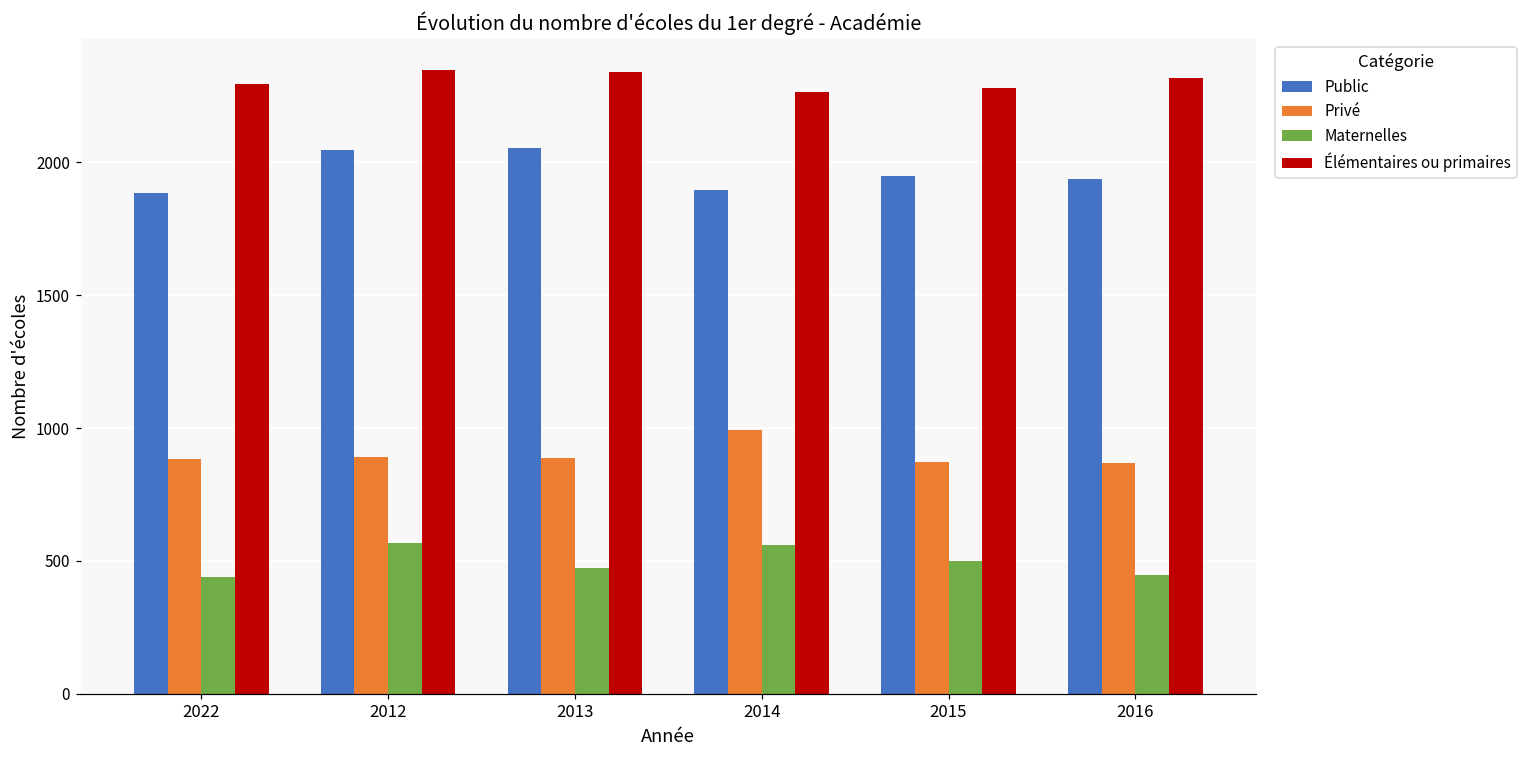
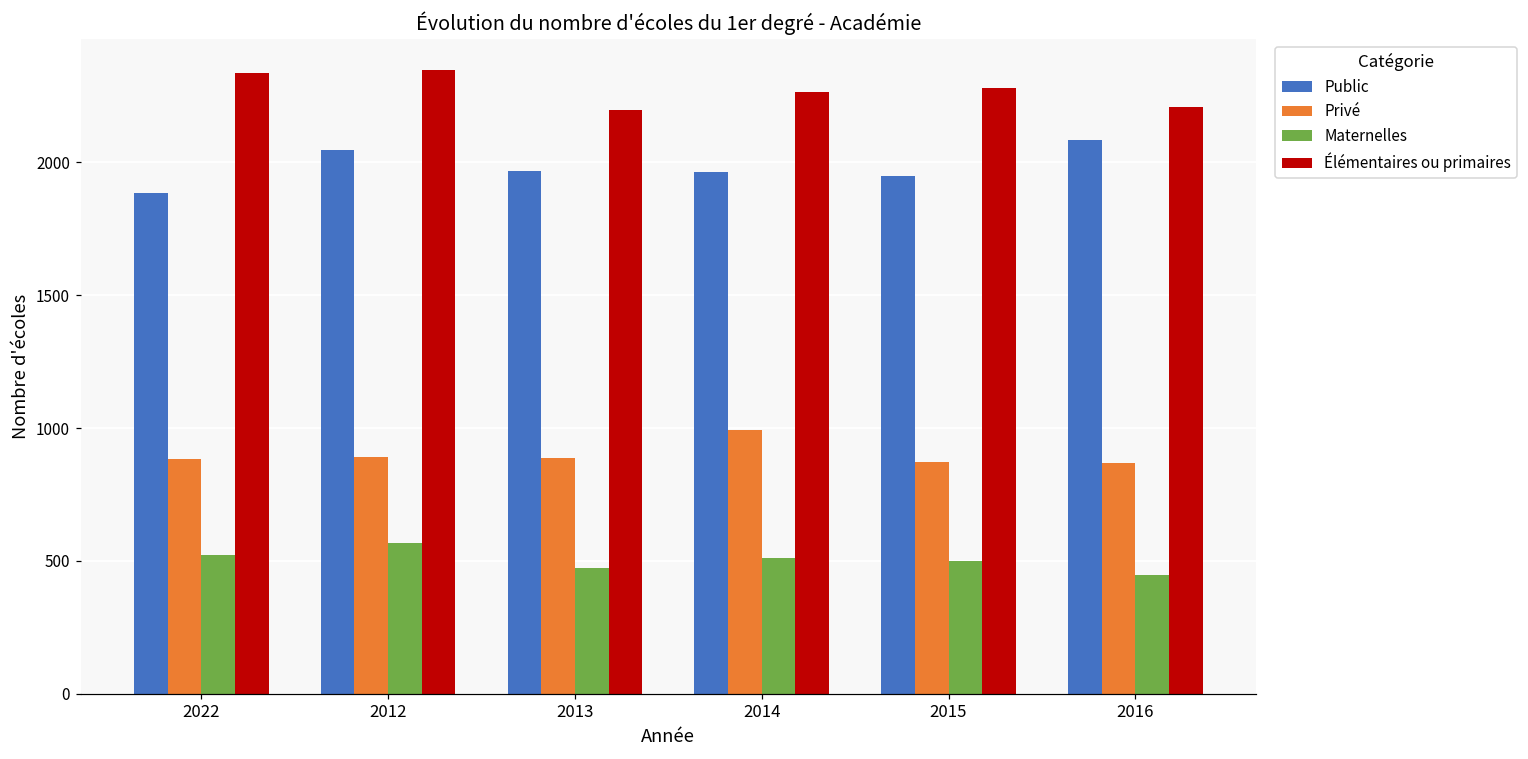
Maternelles, 2022: 440 -> 520
Élémentaires ou primaires, 2022: 2290 -> 2340
Public, 2013: 2050 -> 1970
Élémentaires ou primaires, 2013: 2340 -> 2200
Public, 2014: 1900 -> 1960
Maternelles, 2014: 560 -> 510
Public, 2016: 1940 -> 2090
Élémentaires ou primaires, 2016: 2320 -> 2210
